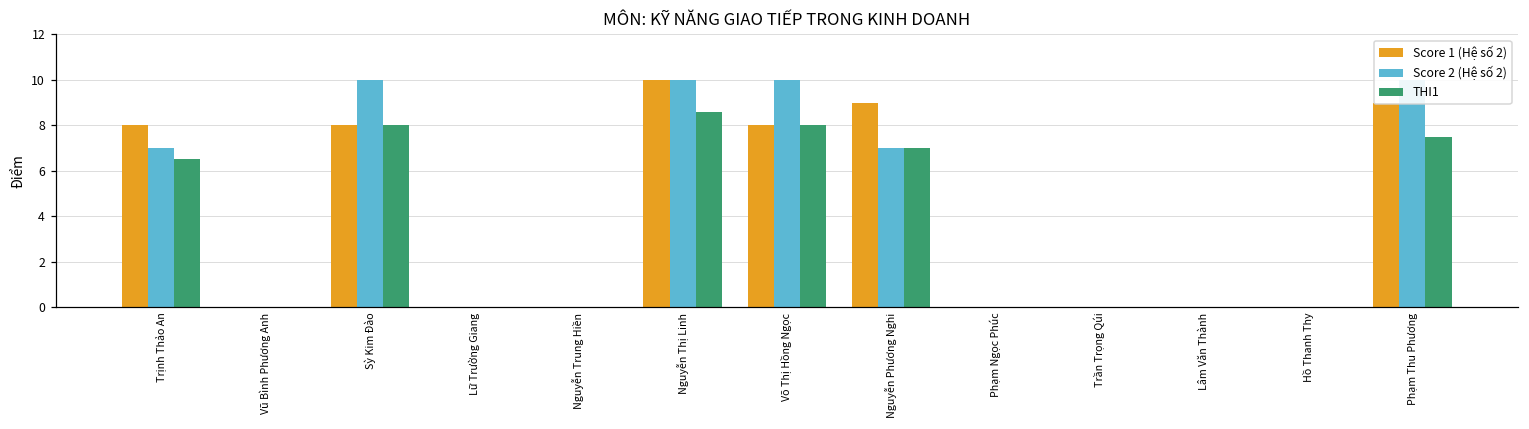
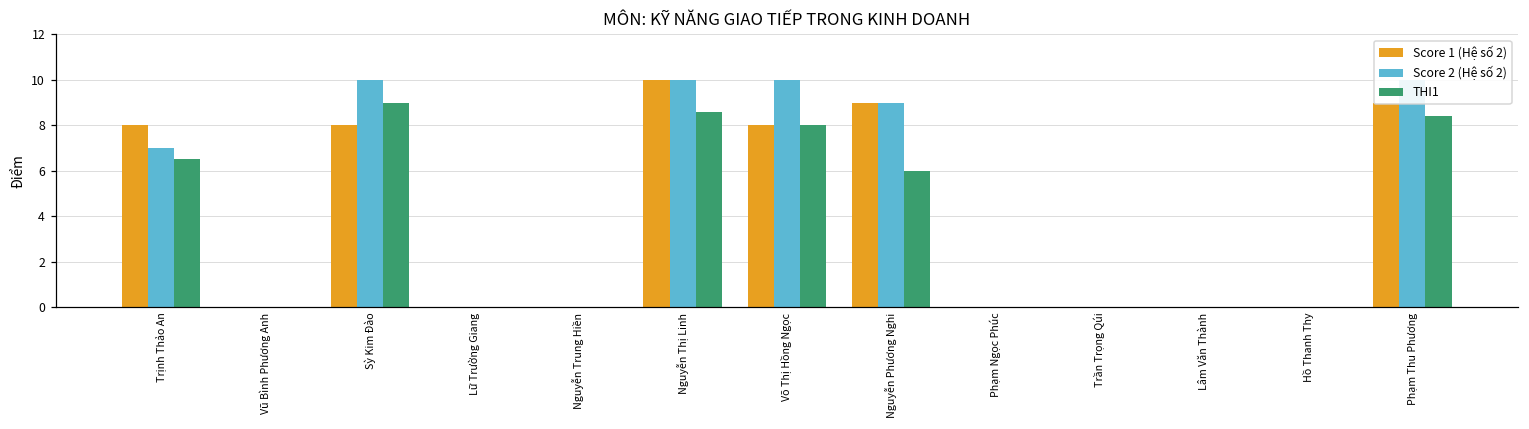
THI1, Sỳ Kim Đào: 8 -> 9
Score 2 (Hệ số 2), Nguyễn Phương Nghi: 7 -> 9
THI1, Nguyễn Phương Nghi: 7 -> 6
THI1, Phạm Thu Phương: 7.5 -> 8.4
